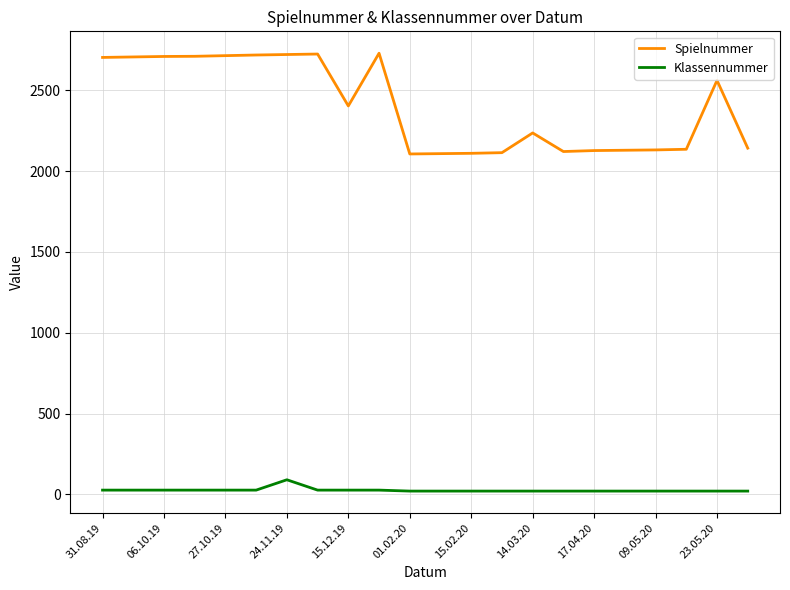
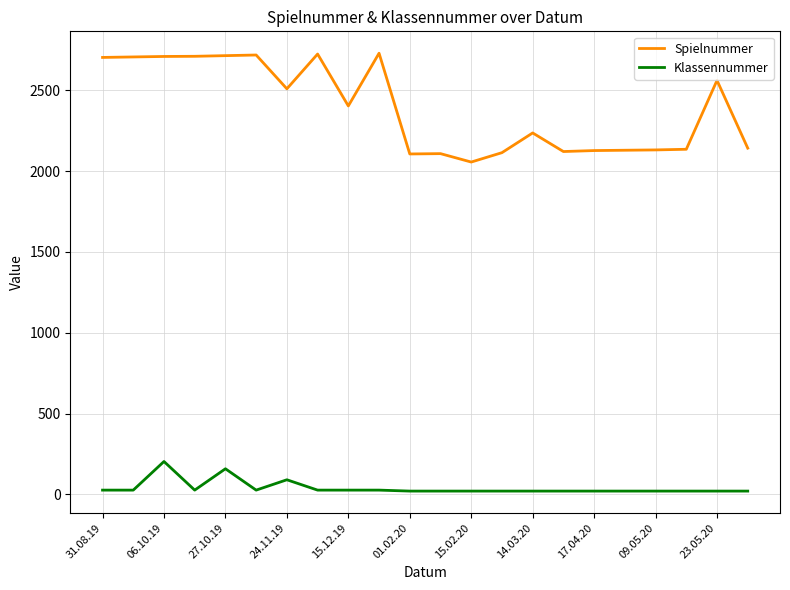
Klassennummer, 06.10.19: 30 -> 200
Klassennummer, 27.10.19: 30 -> 160
Spielnummer, 24.11.19: 2720 -> 2510
Spielnummer, 15.02.20: 2110 -> 2060
